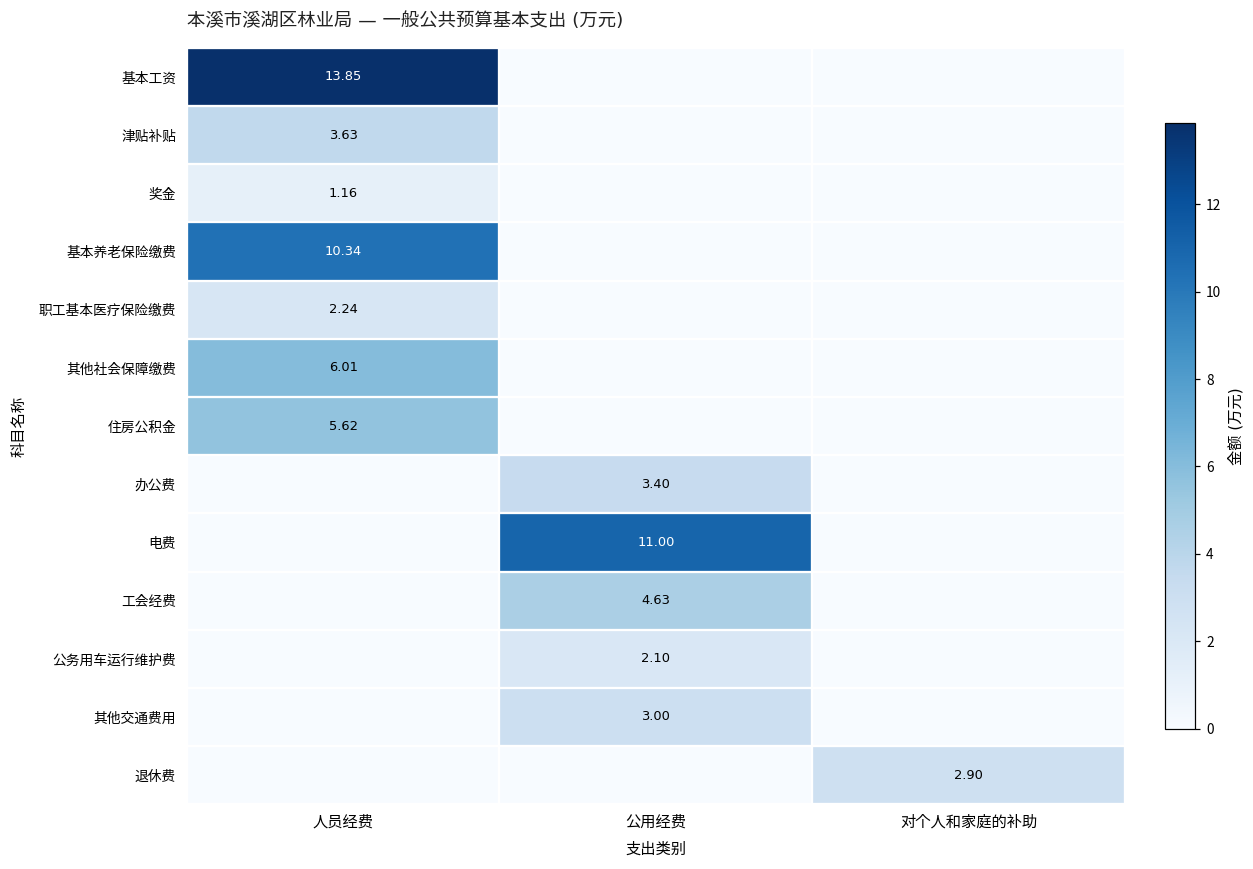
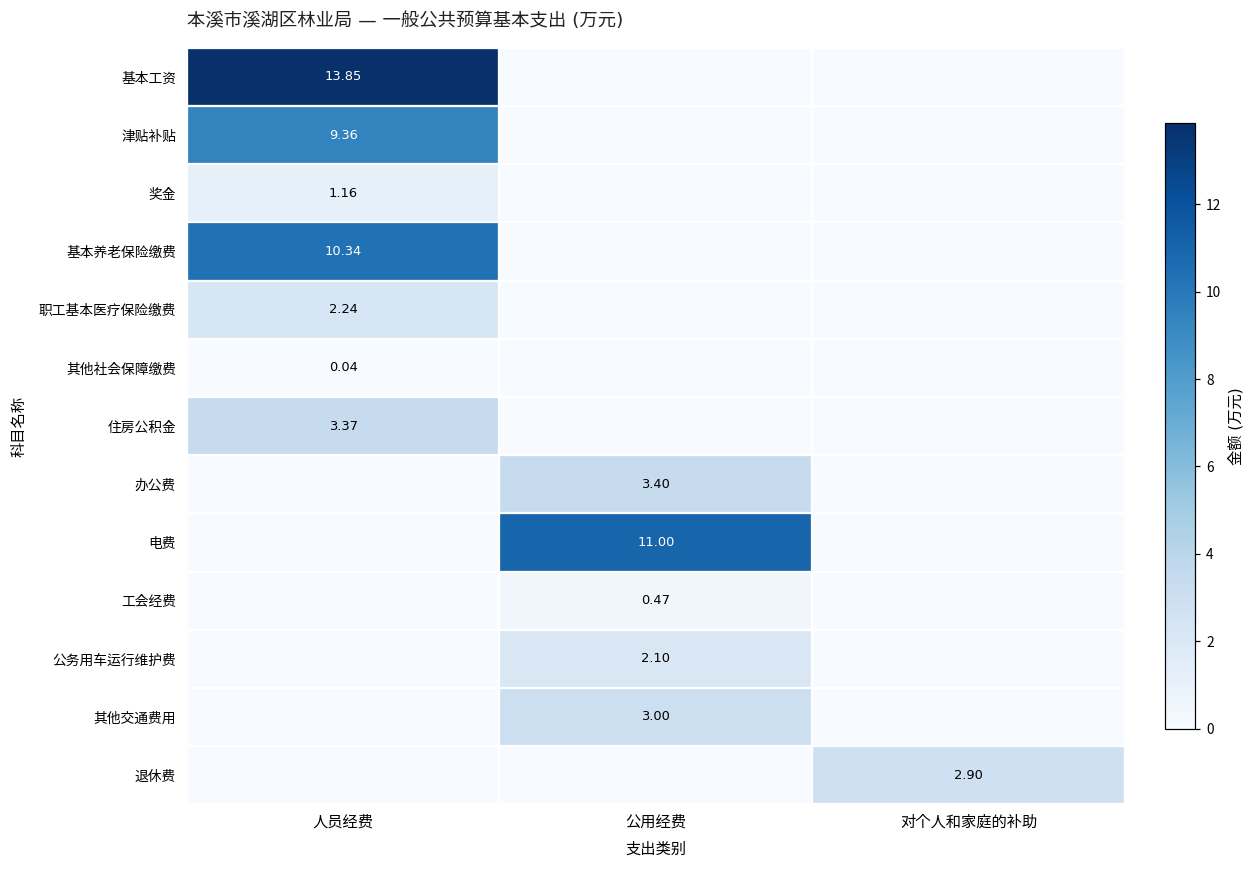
津贴补贴, 人员经费: 3.63 -> 9.36
其他社会保障缴费, 人员经费: 6.01 -> 0.04
住房公积金, 人员经费: 5.62 -> 3.37
工会经费, 公用经费: 4.63 -> 0.47
